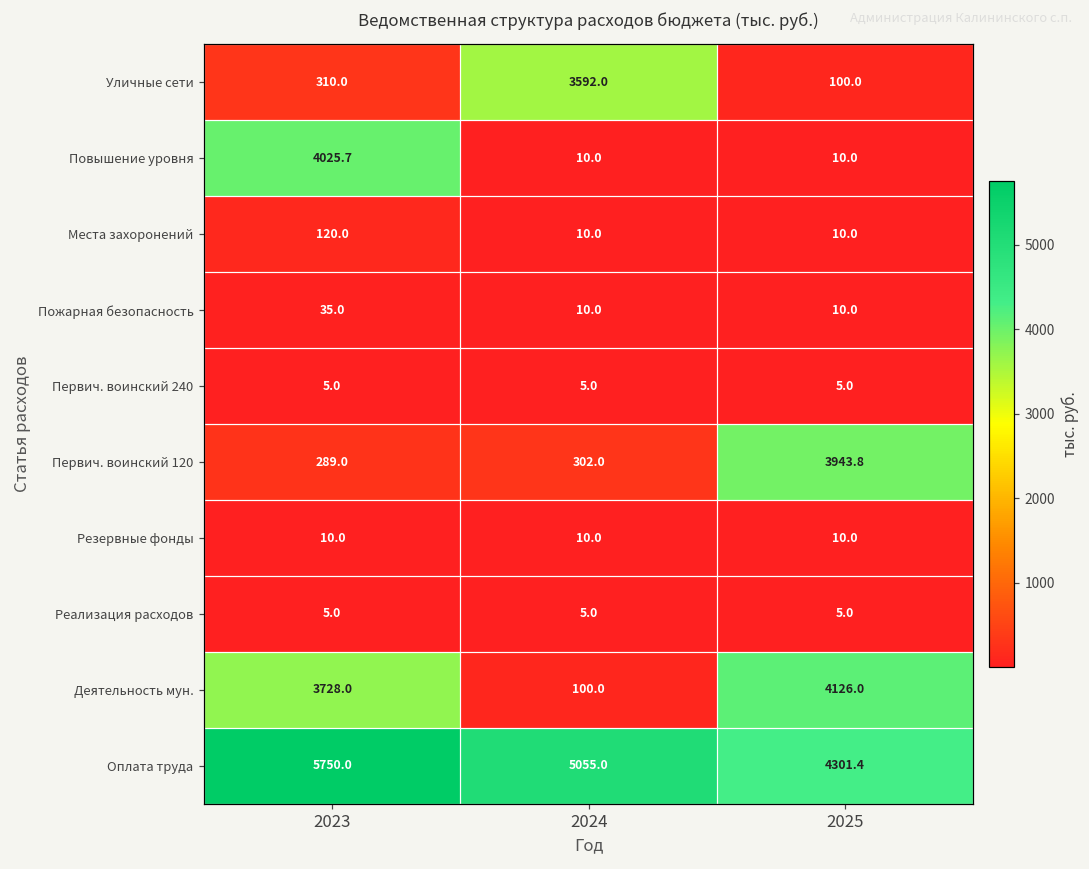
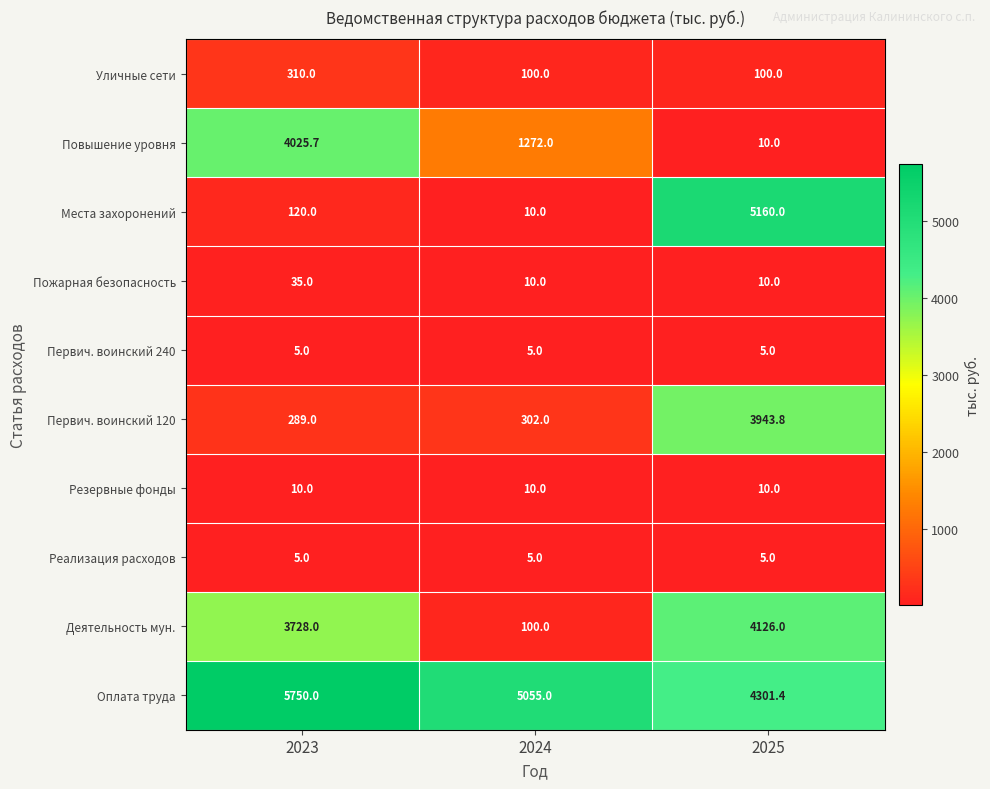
Уличные сети, 2024: 3592.0 -> 100.0
Повышение уровня, 2024: 10.0 -> 1272.0
Места захоронений, 2025: 10.0 -> 5160.0
